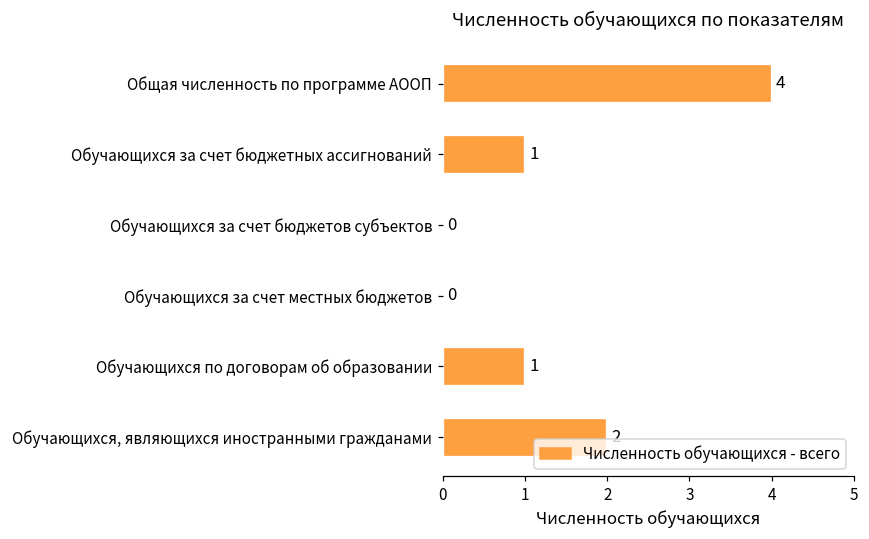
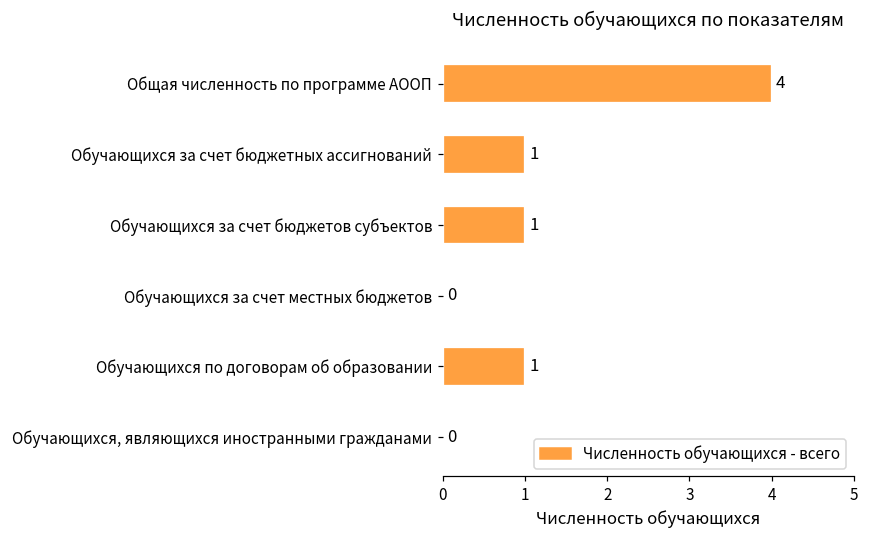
Обучающихся за счет бюджетов субъектов: 0 -> 1
Обучающихся, являющихся иностранными гражданами: 2 -> 0
